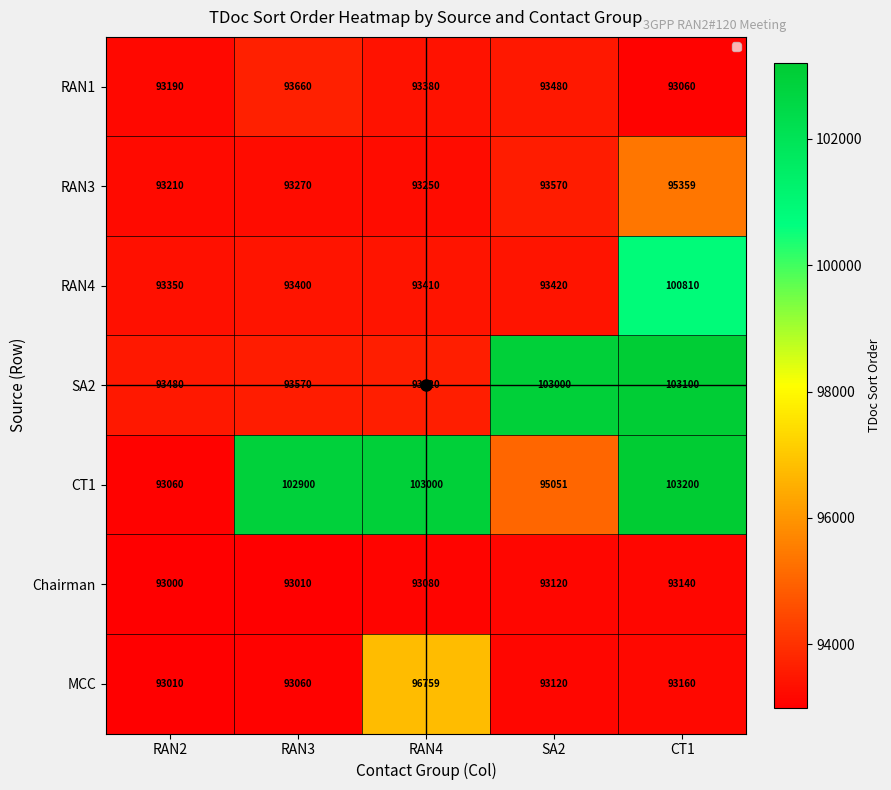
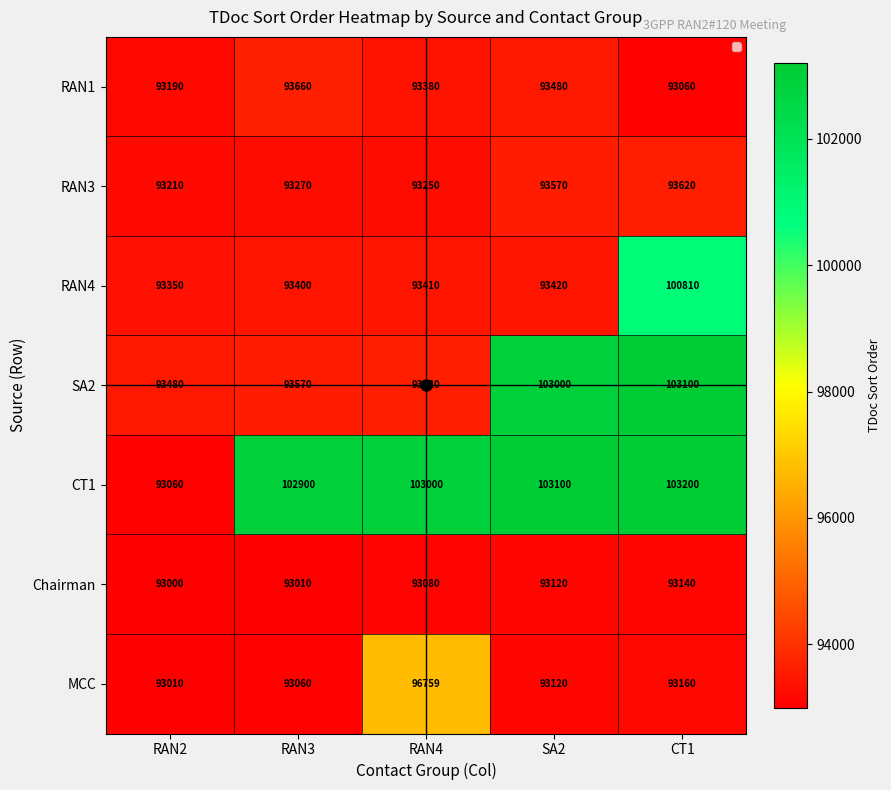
RAN3, CT1: 95359 -> 93620
CT1, SA2: 95051 -> 103100
